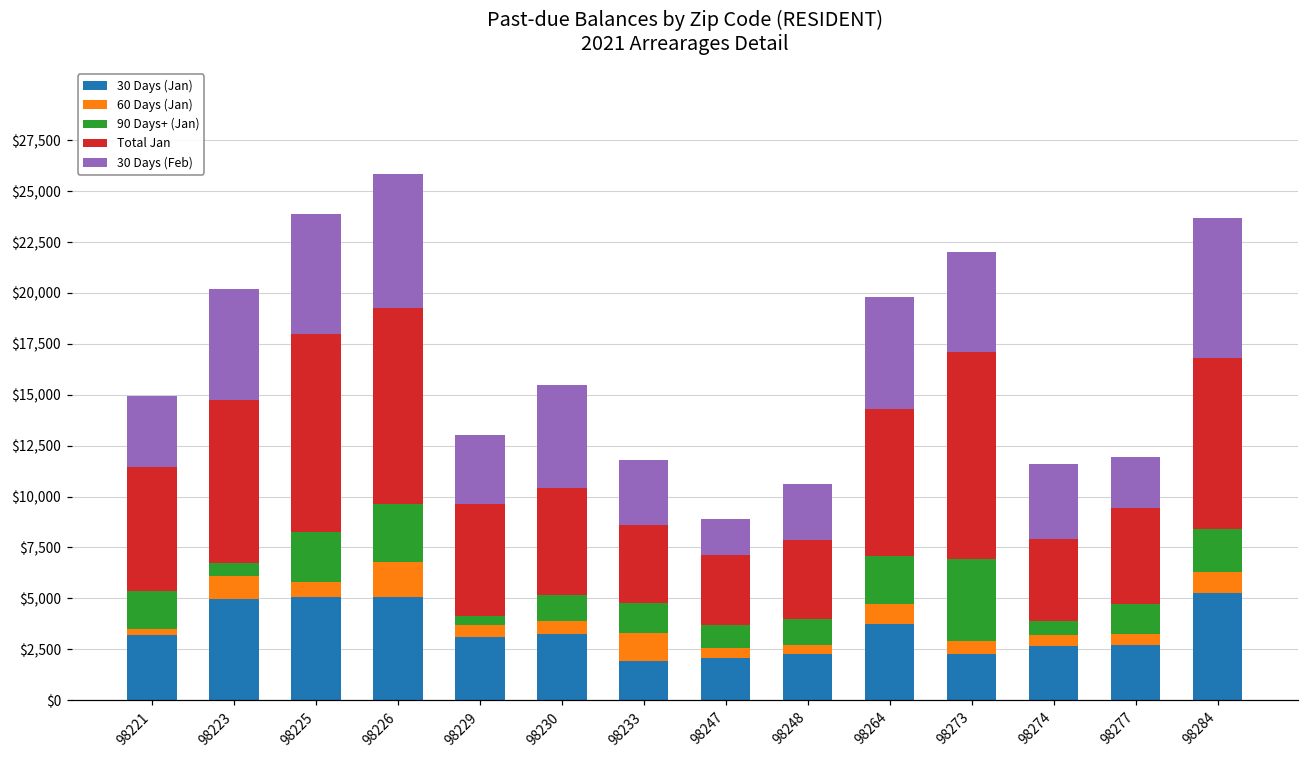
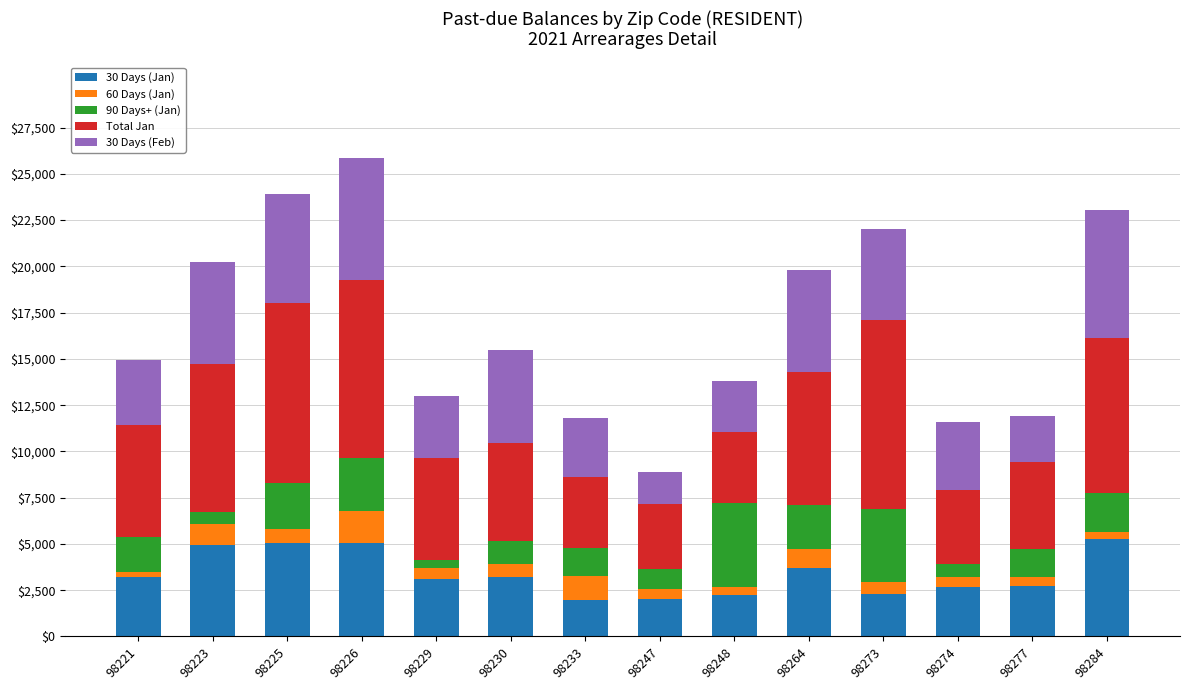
90 Days+ (Jan), 98248: $1,300 -> $4,500
60 Days (Jan), 98284: $1,000 -> $400
